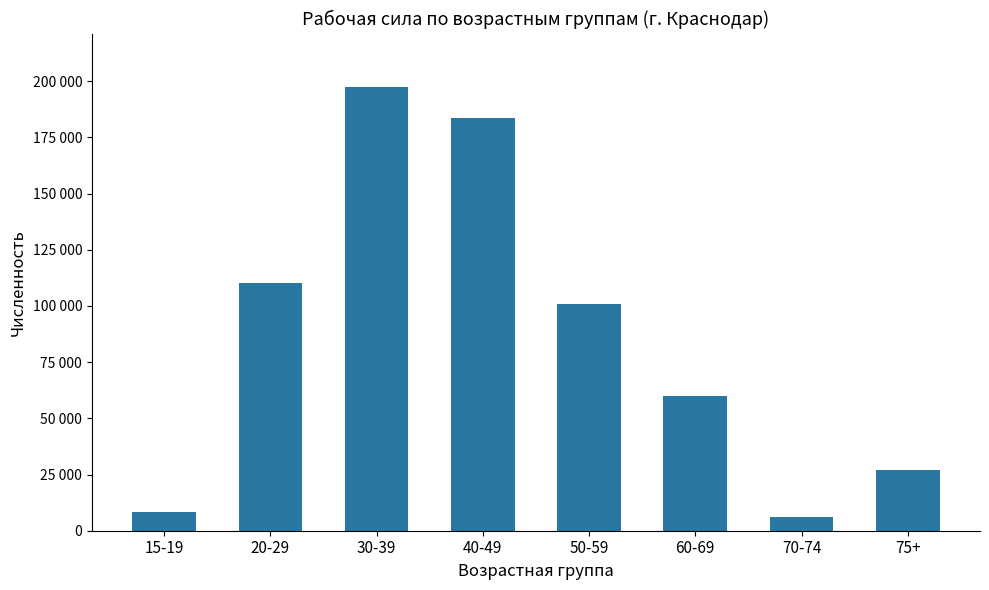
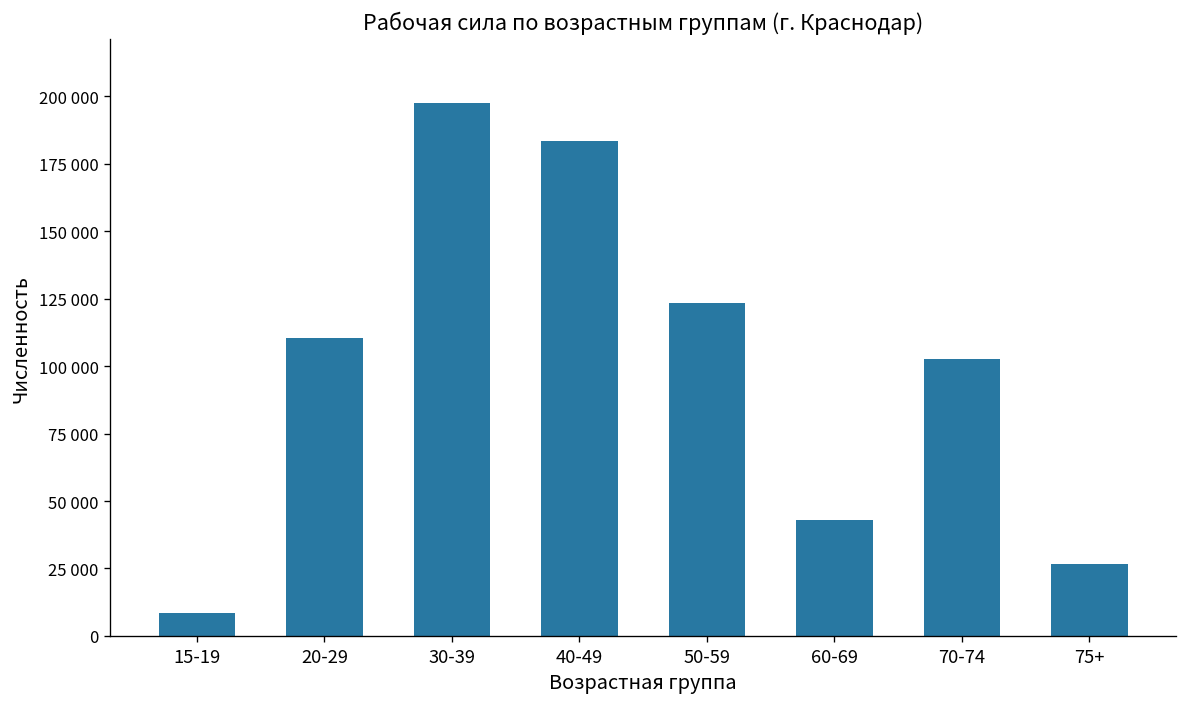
50-59: 101000 -> 124000
60-69: 60000 -> 43000
70-74: 6000 -> 102000
